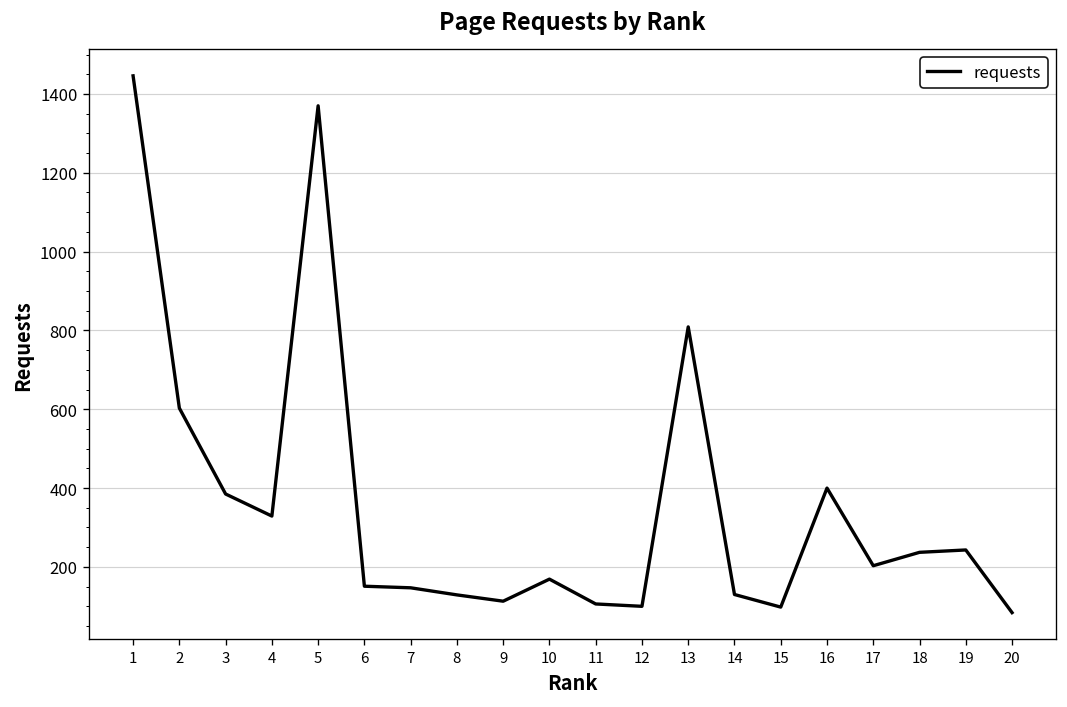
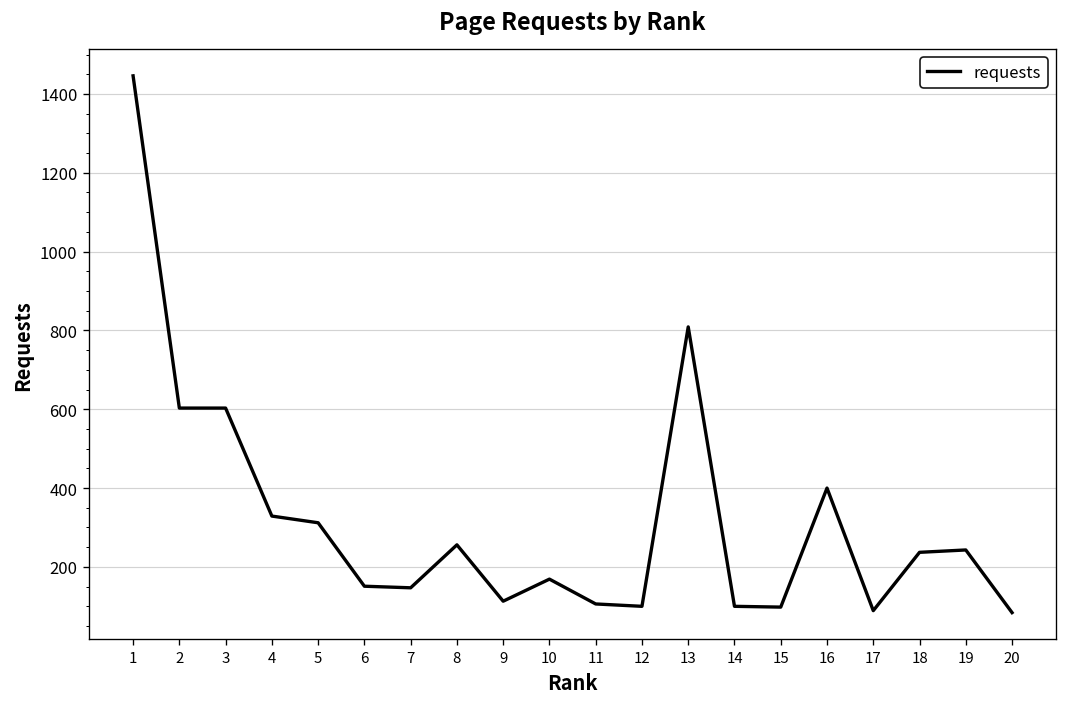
3: 390 -> 600
5: 1370 -> 310
8: 130 -> 260
14: 130 -> 100
17: 200 -> 90
